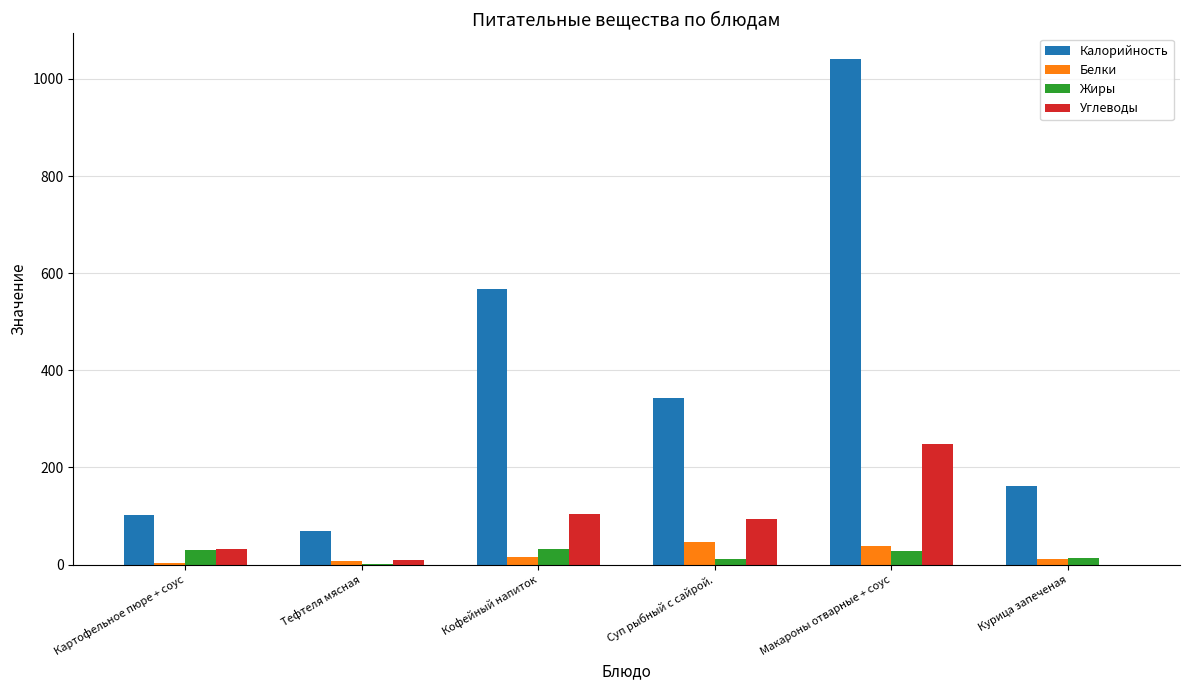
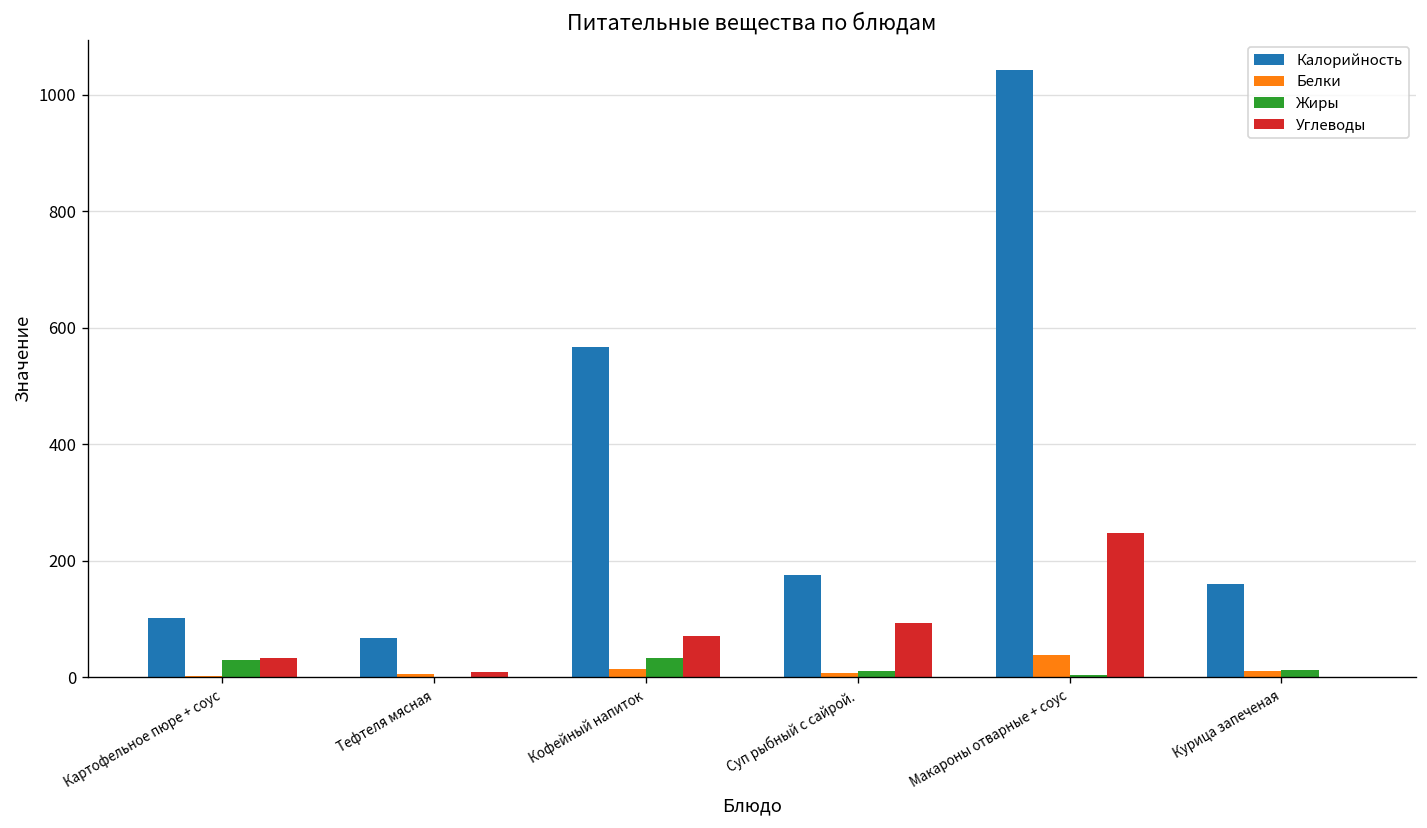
Углеводы, Кофейный напиток: 100 -> 70
Калорийность, Суп рыбный с сайрой.: 340 -> 180
Белки, Суп рыбный с сайрой.: 50 -> 10
Жиры, Макароны отварные + соус: 30 -> 0
